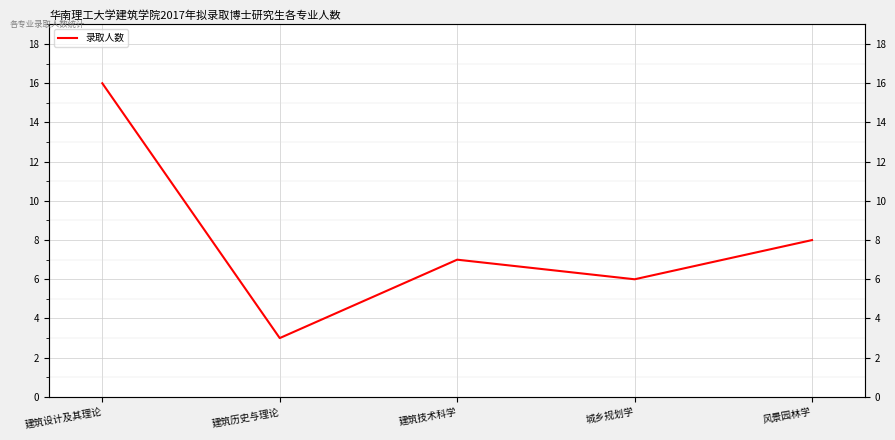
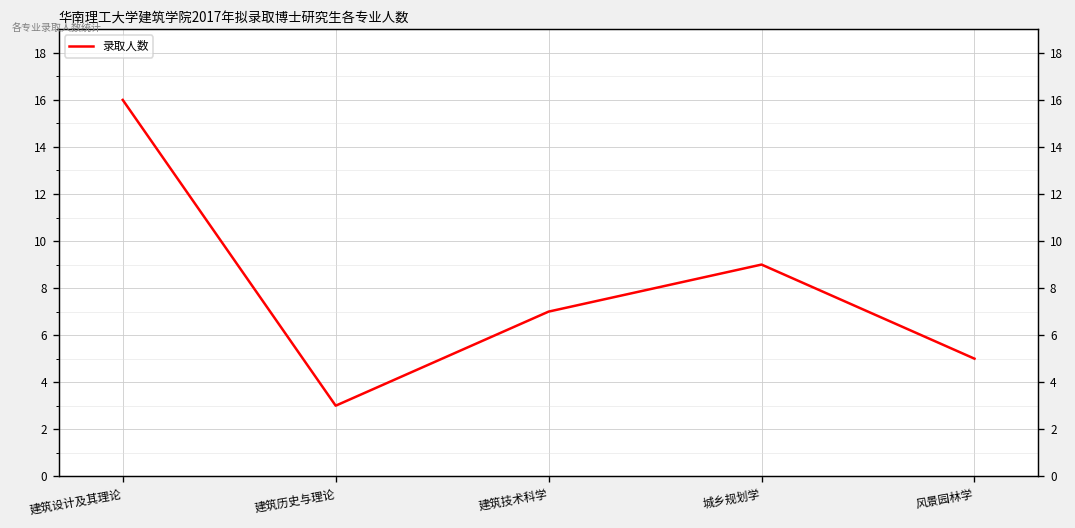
城乡规划学: 6 -> 9
风景园林学: 8 -> 5
